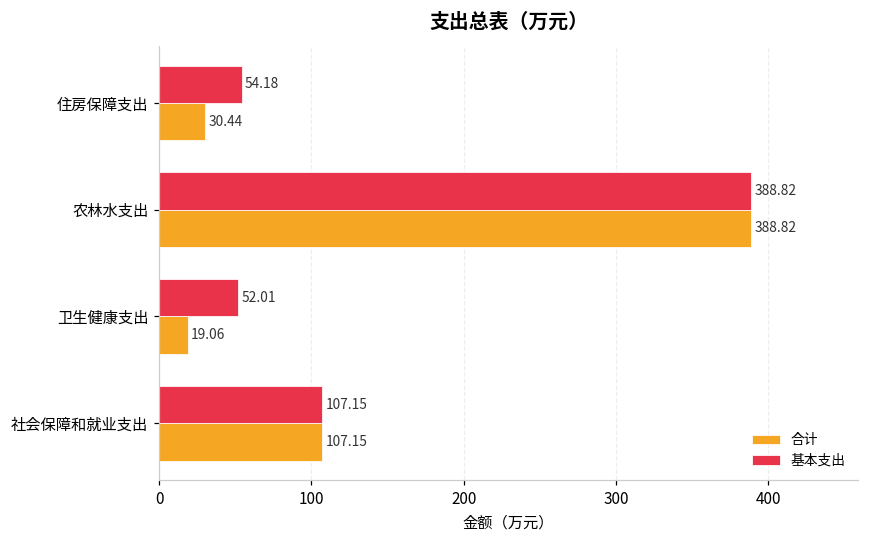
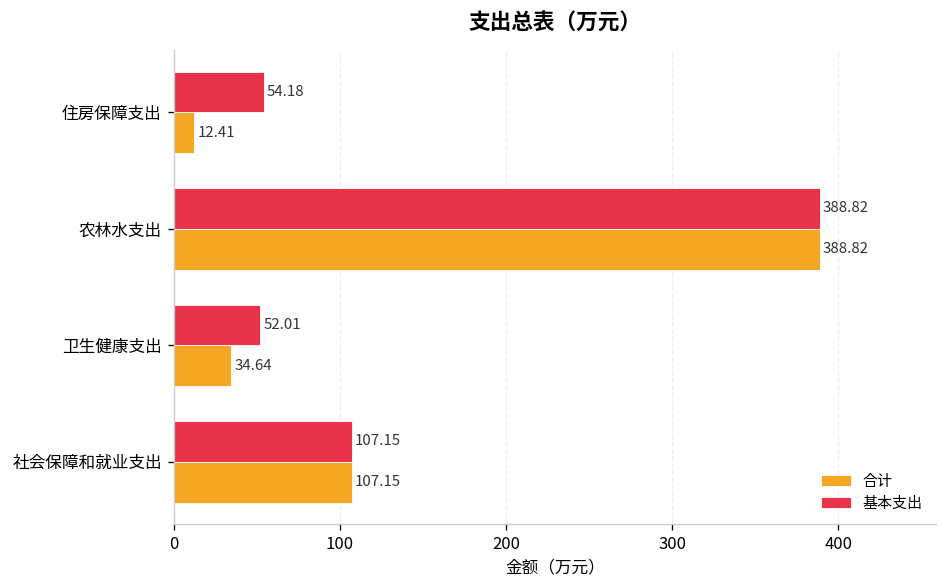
合计, 住房保障支出: 30.44 -> 12.41
合计, 卫生健康支出: 19.06 -> 34.64
